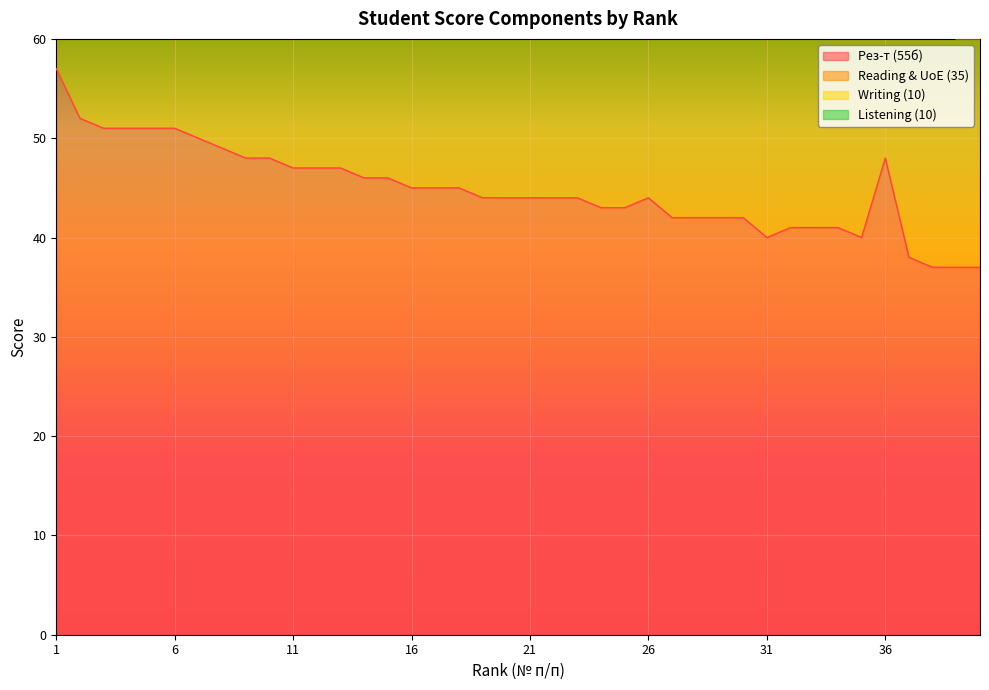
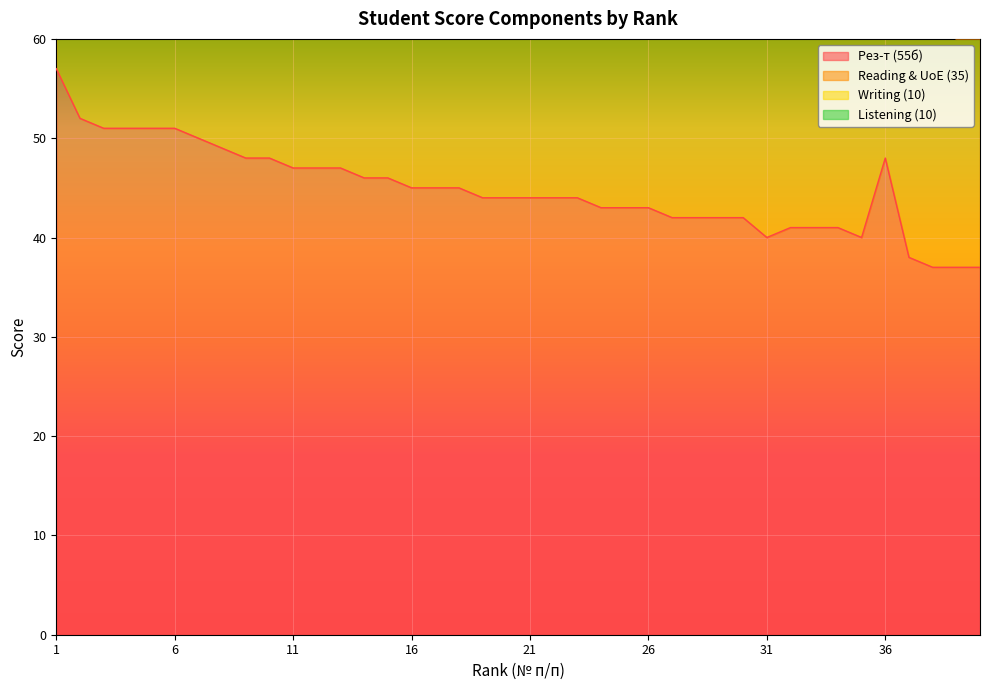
Рез-т (55б), 26: 44 -> 43
